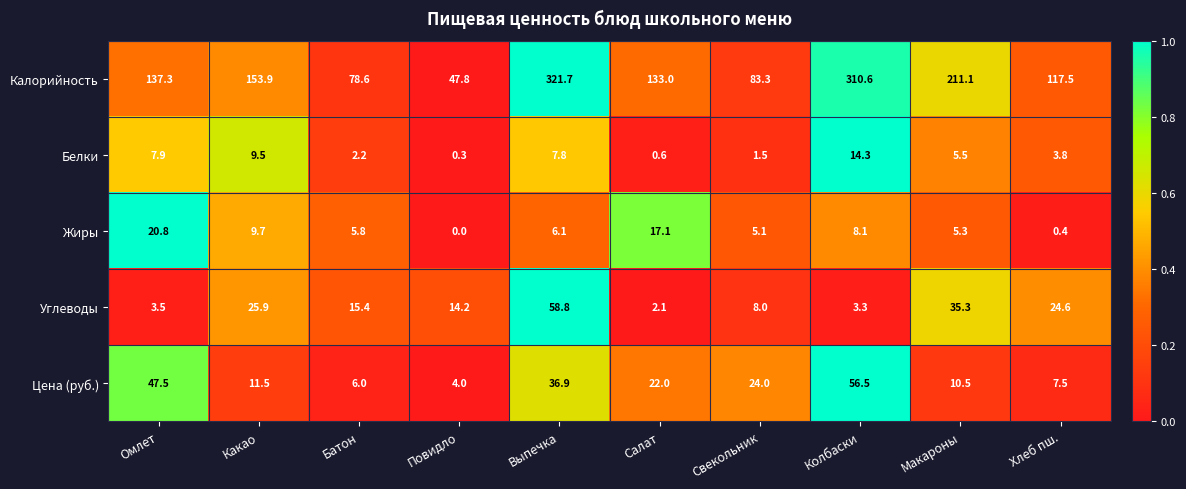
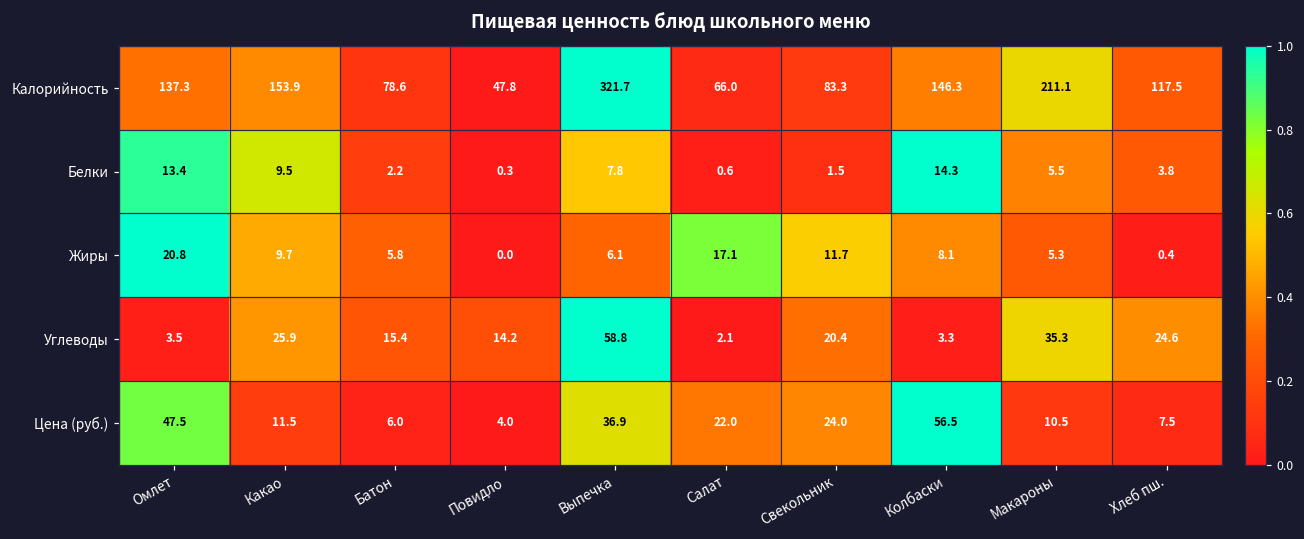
Калорийность, Салат: 133.0 -> 66.0
Калорийность, Колбаски: 310.6 -> 146.3
Белки, Омлет: 7.9 -> 13.4
Жиры, Свекольник: 5.1 -> 11.7
Углеводы, Свекольник: 8.0 -> 20.4
